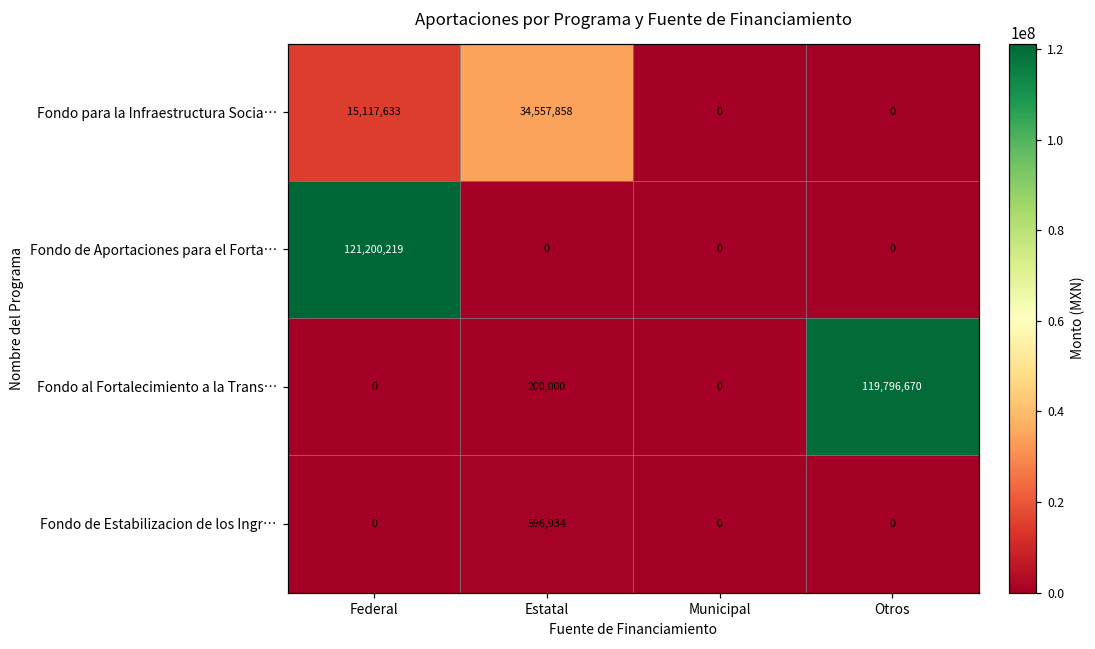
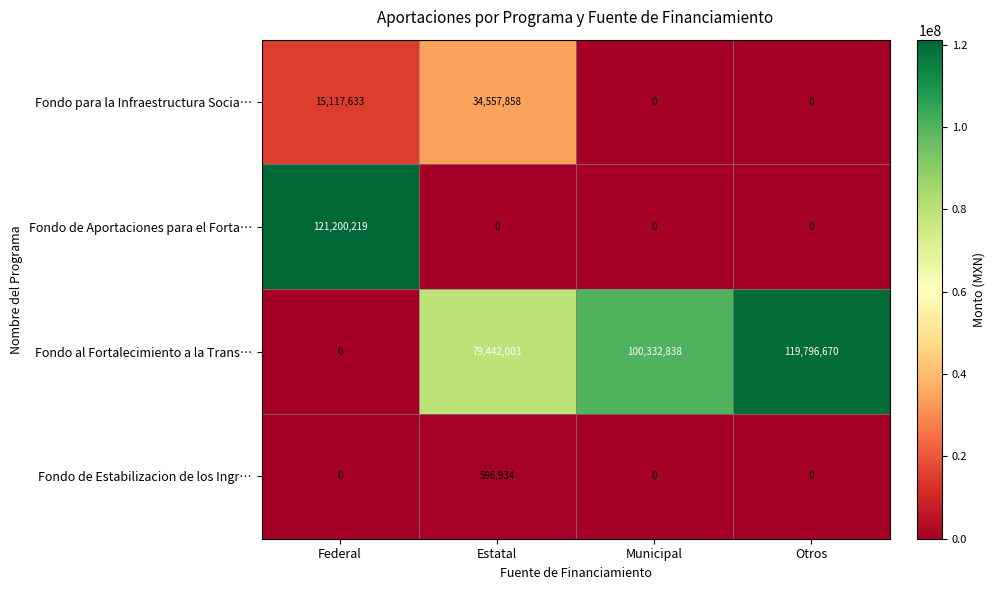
Fondo al Fortalecimiento a la Trans…, Estatal: 200,000 -> 79,442,003
Fondo al Fortalecimiento a la Trans…, Municipal: 0 -> 100,332,838
